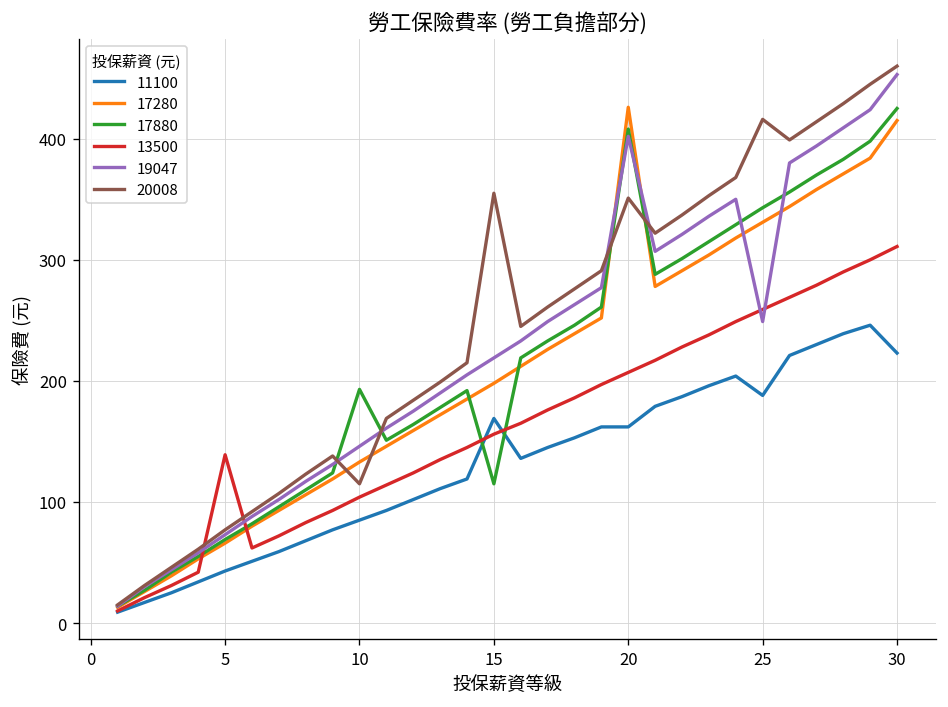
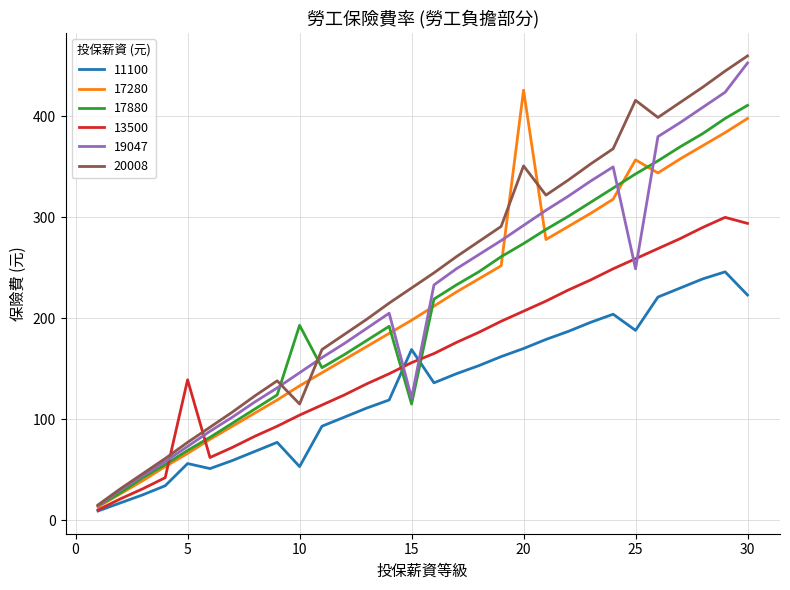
11100, 5: 43 -> 56
11100, 10: 85 -> 53
19047, 15: 219 -> 121
20008, 15: 355 -> 230
11100, 20: 162 -> 170
17880, 20: 408 -> 274
19047, 20: 402 -> 292
17280, 25: 331 -> 357
17280, 30: 415 -> 398
17880, 30: 425 -> 411
13500, 30: 311 -> 294
